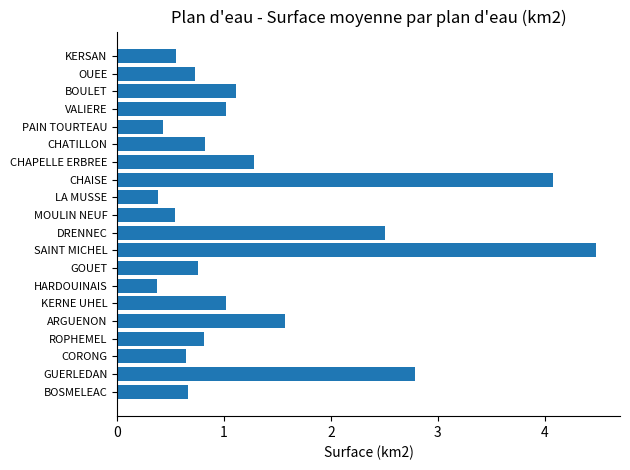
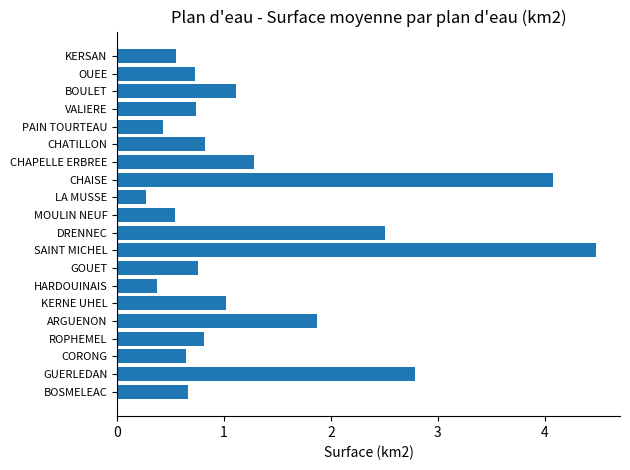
VALIERE: 1.02 -> 0.74
LA MUSSE: 0.38 -> 0.27
ARGUENON: 1.57 -> 1.87
